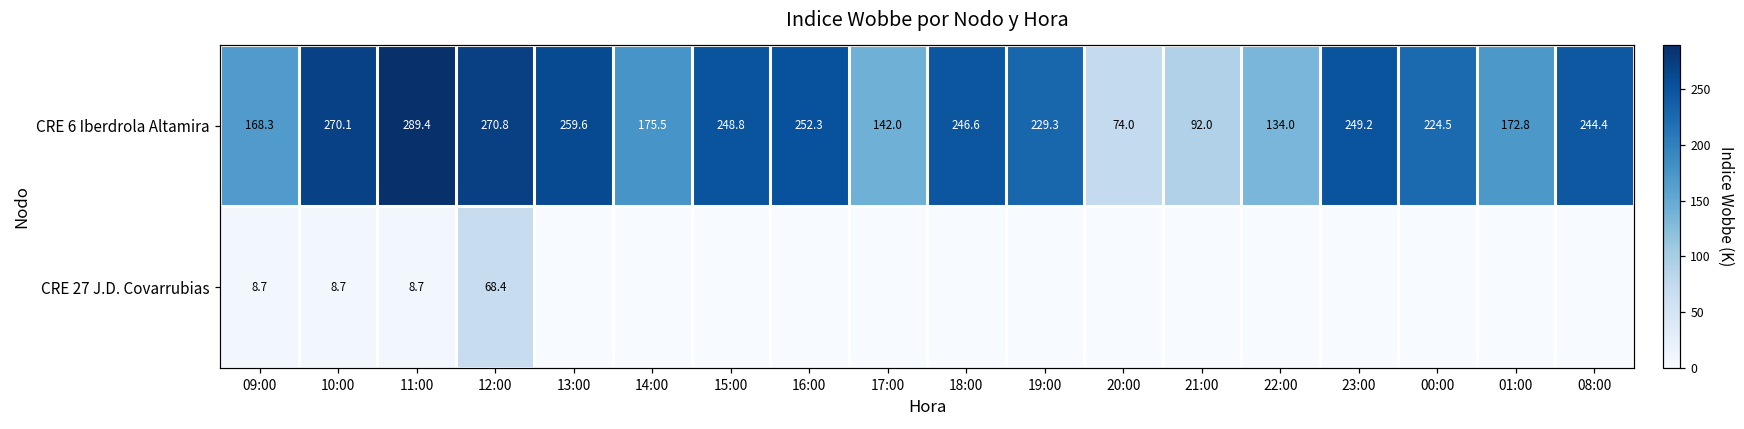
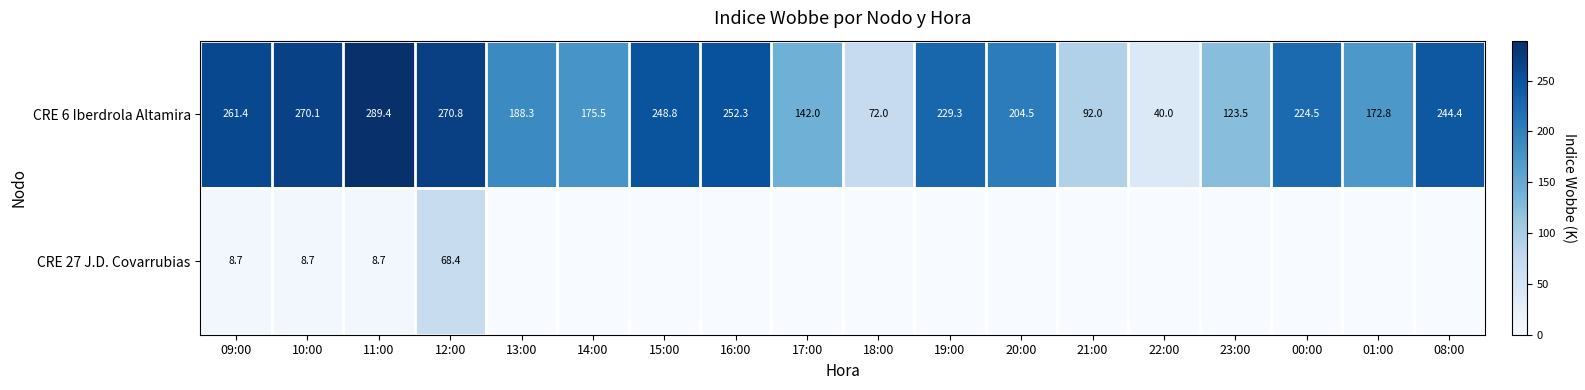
CRE 6 Iberdrola Altamira, 09:00: 168.3 -> 261.4
CRE 6 Iberdrola Altamira, 13:00: 259.6 -> 188.3
CRE 6 Iberdrola Altamira, 18:00: 246.6 -> 72.0
CRE 6 Iberdrola Altamira, 20:00: 74.0 -> 204.5
CRE 6 Iberdrola Altamira, 22:00: 134.0 -> 40.0
CRE 6 Iberdrola Altamira, 23:00: 249.2 -> 123.5
